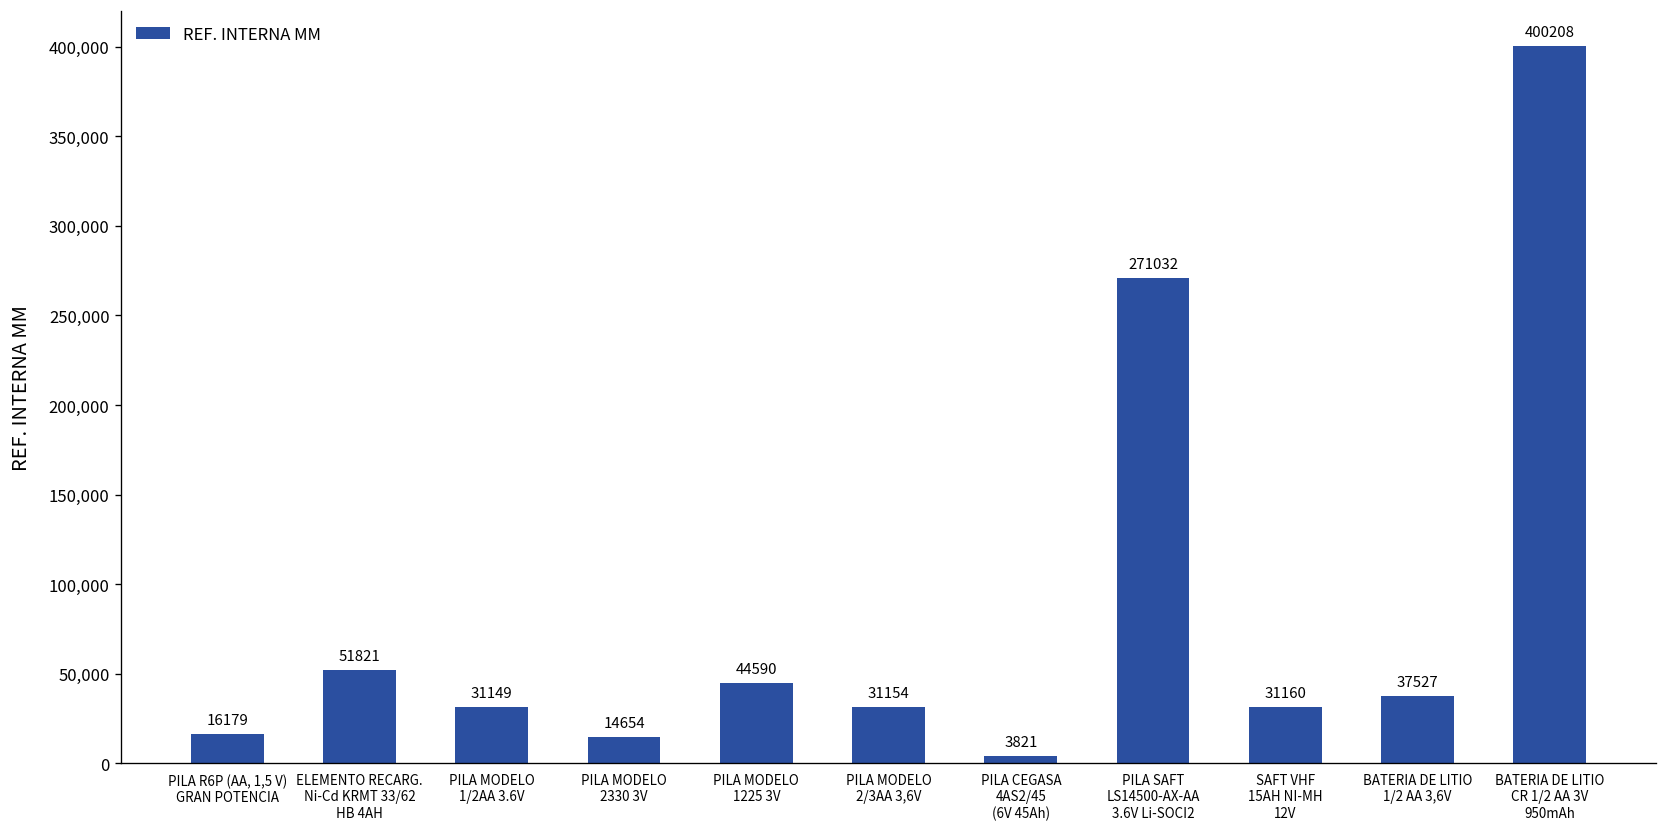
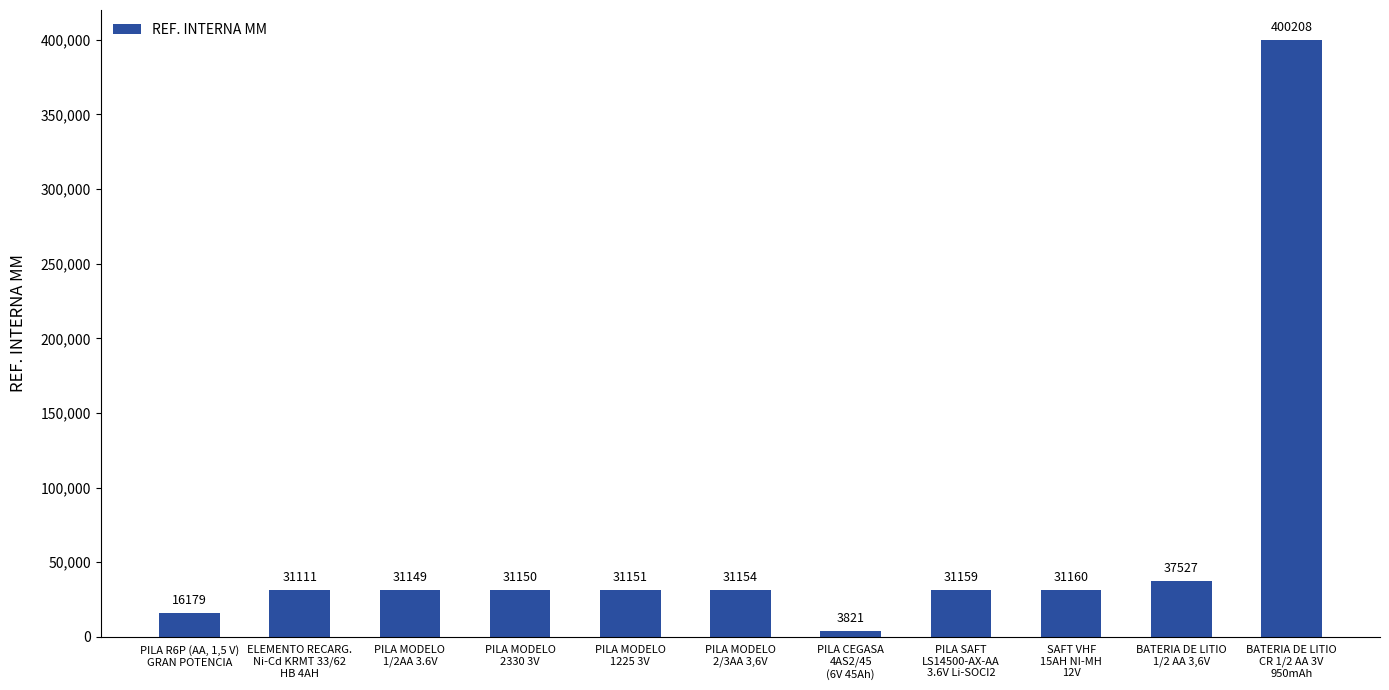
ELEMENTO RECARG. Ni-Cd KRMT 33/62 HB 4AH: 51821 -> 31111
PILA MODELO 2330 3V: 14654 -> 31150
PILA MODELO 1225 3V: 44590 -> 31151
PILA SAFT LS14500-AX-AA 3.6V Li-SOCI2: 271032 -> 31159
